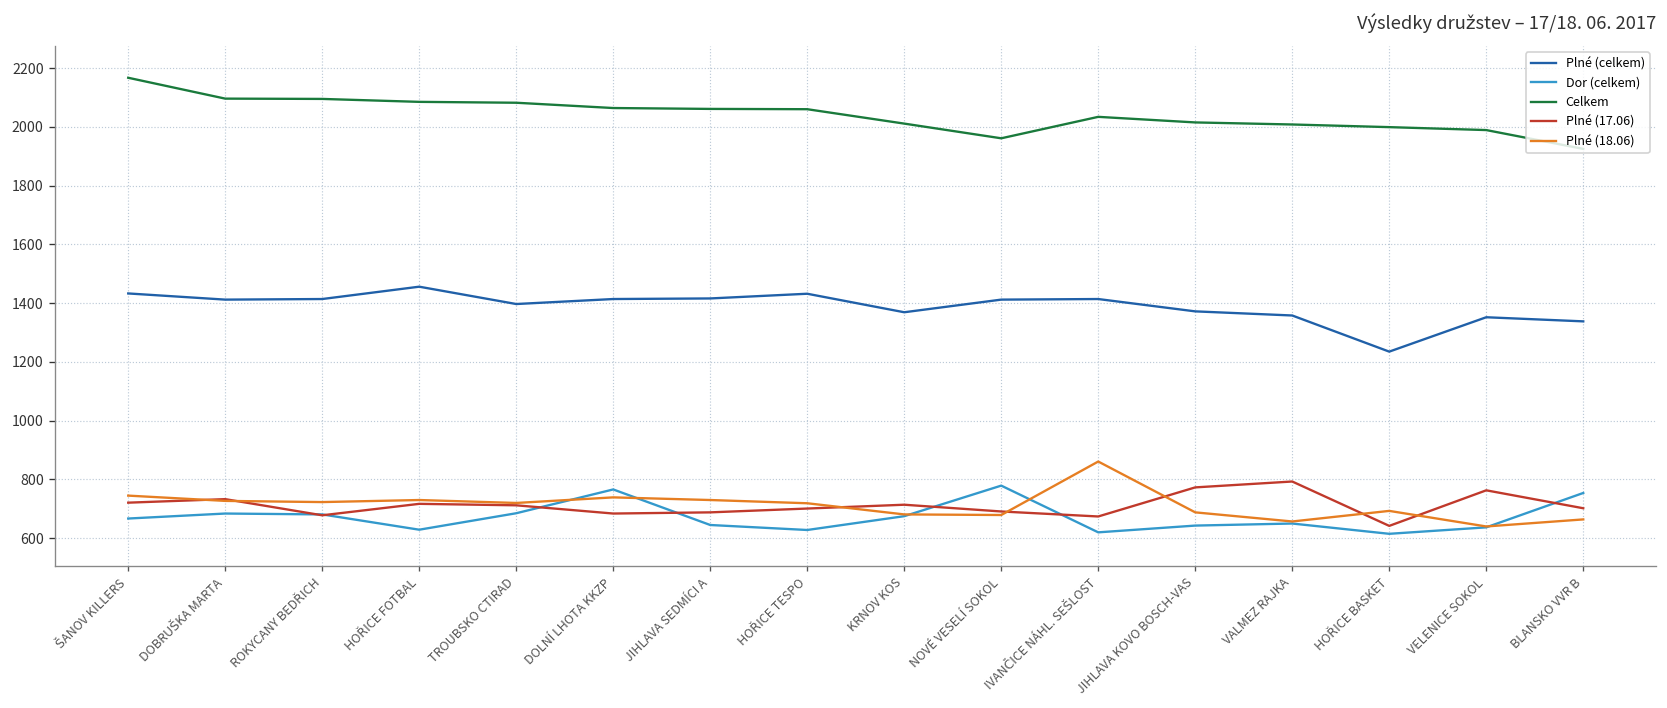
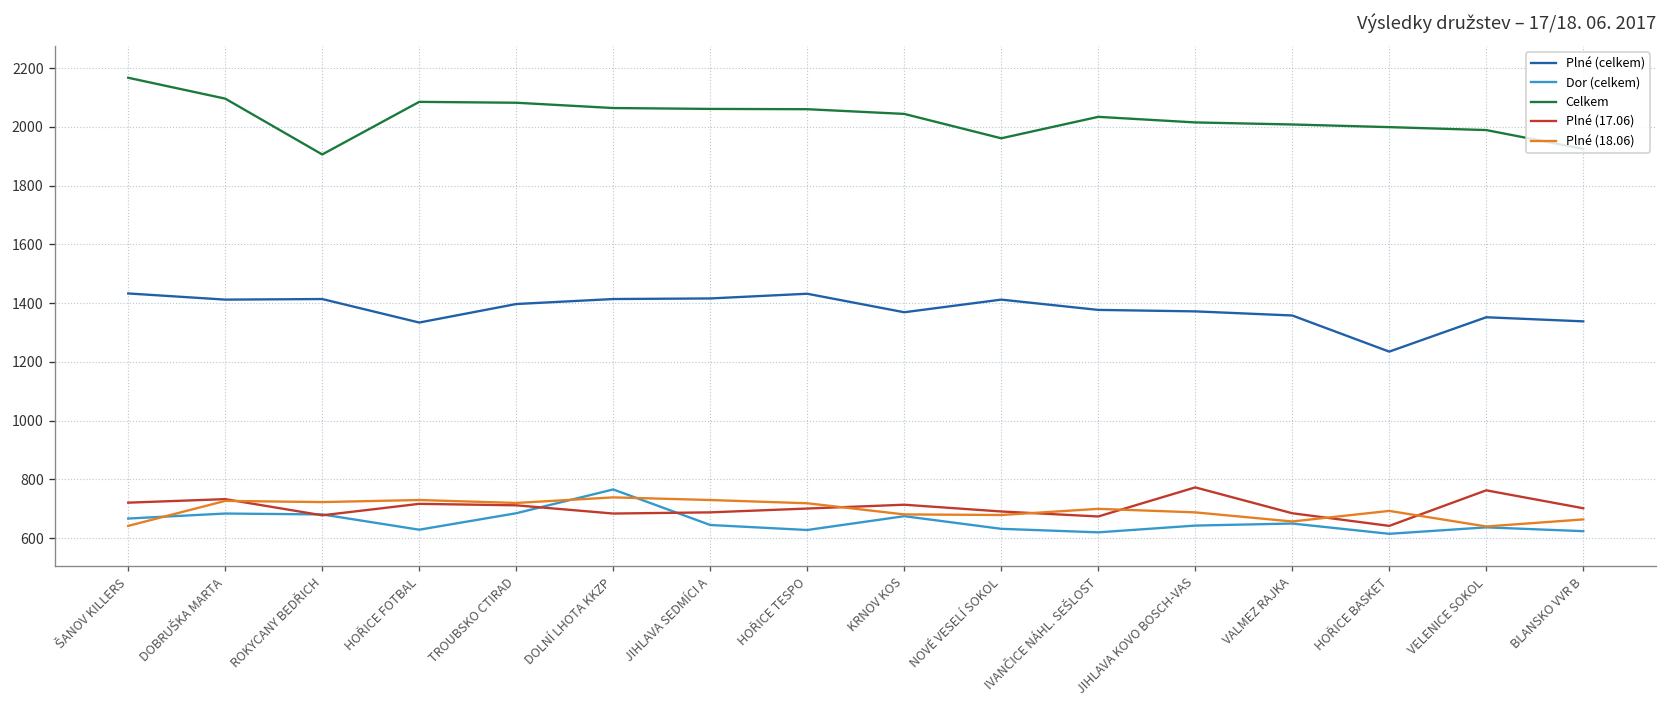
Plné (18.06), ŠANOV KILLERS: 750 -> 640
Celkem, ROKYCANY BEDŘICH: 2100 -> 1910
Plné (celkem), HOŘICE FOTBAL: 1460 -> 1330
Celkem, KRNOV KOS: 2010 -> 2040
Dor (celkem), NOVÉ VESELÍ SOKOL: 780 -> 630
Plné (celkem), IVANČICE NÁHL. SEŠLOST: 1410 -> 1380
Plné (18.06), IVANČICE NÁHL. SEŠLOST: 860 -> 700
Plné (17.06), VALMEZ RAJKA: 790 -> 690
Dor (celkem), BLANSKO VVR B: 750 -> 620
